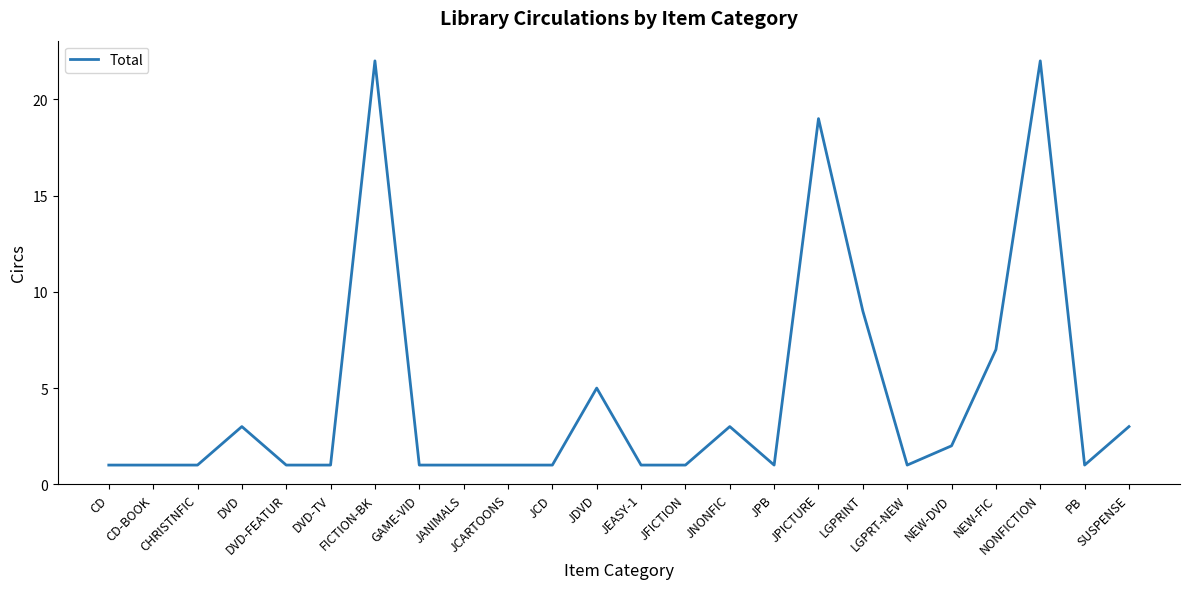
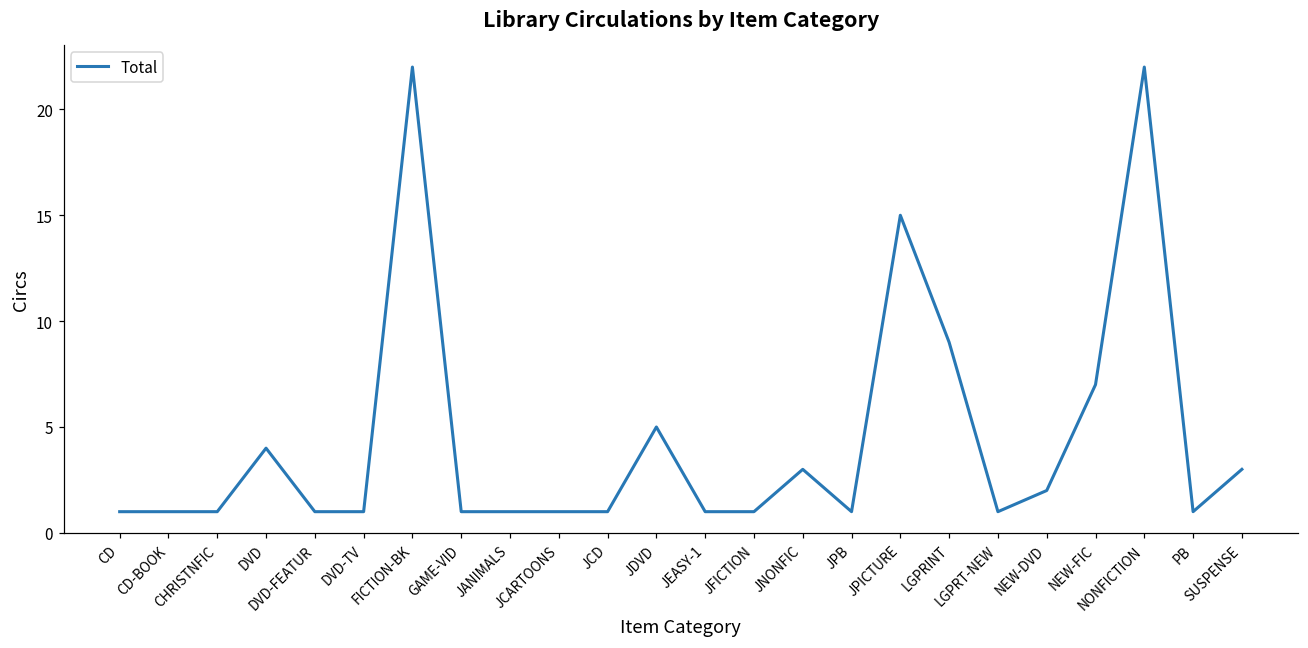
DVD: 3 -> 4
JPICTURE: 19 -> 15
